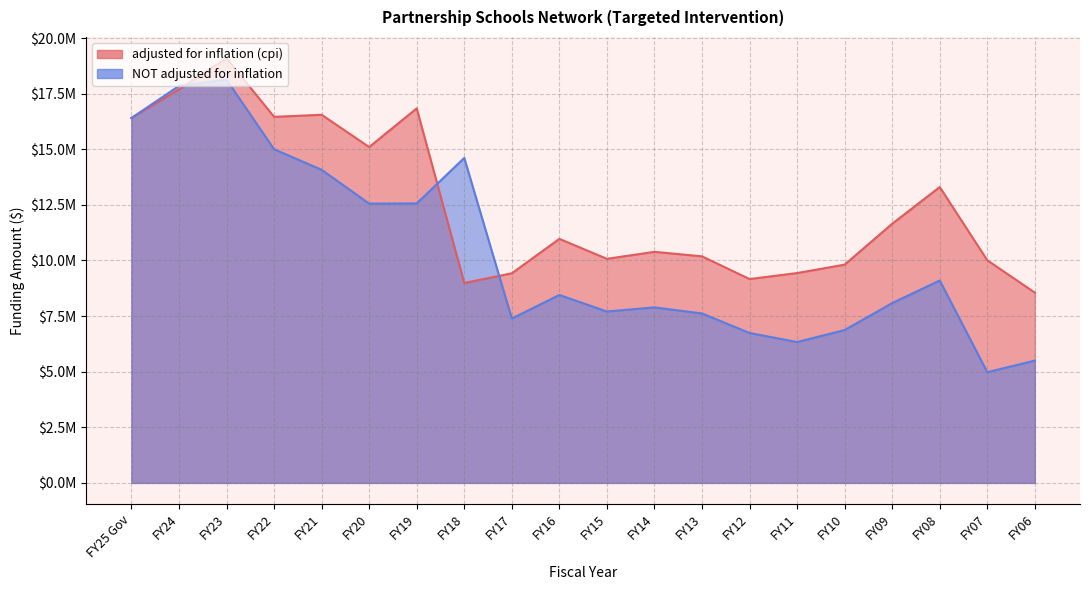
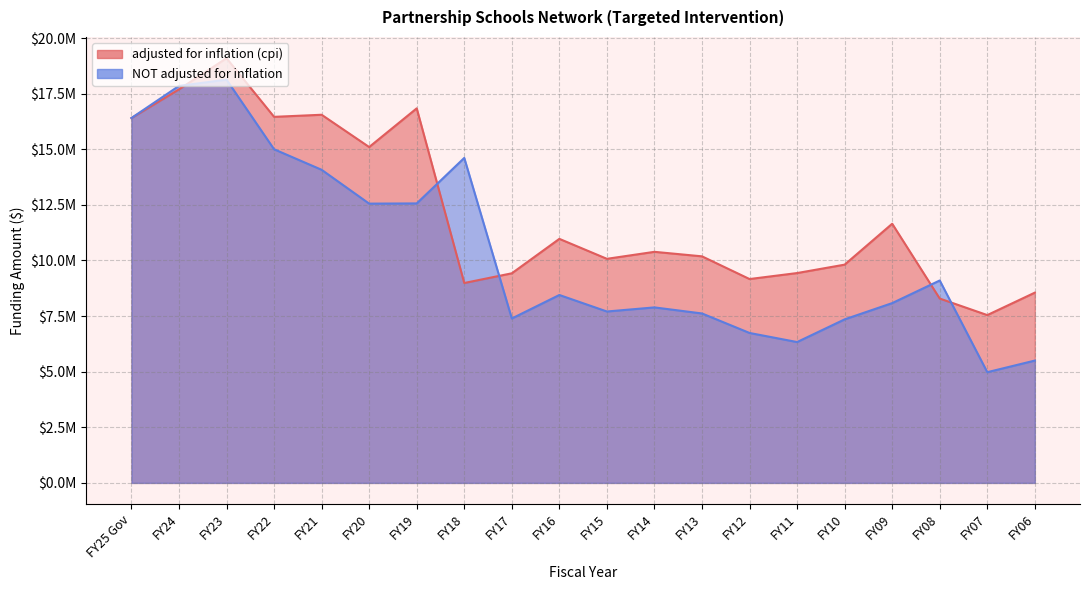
NOT adjusted for inflation, FY10: $6900000 -> $7400000
adjusted for inflation (cpi), FY08: $13300000 -> $8300000
adjusted for inflation (cpi), FY07: $10000000 -> $7500000
